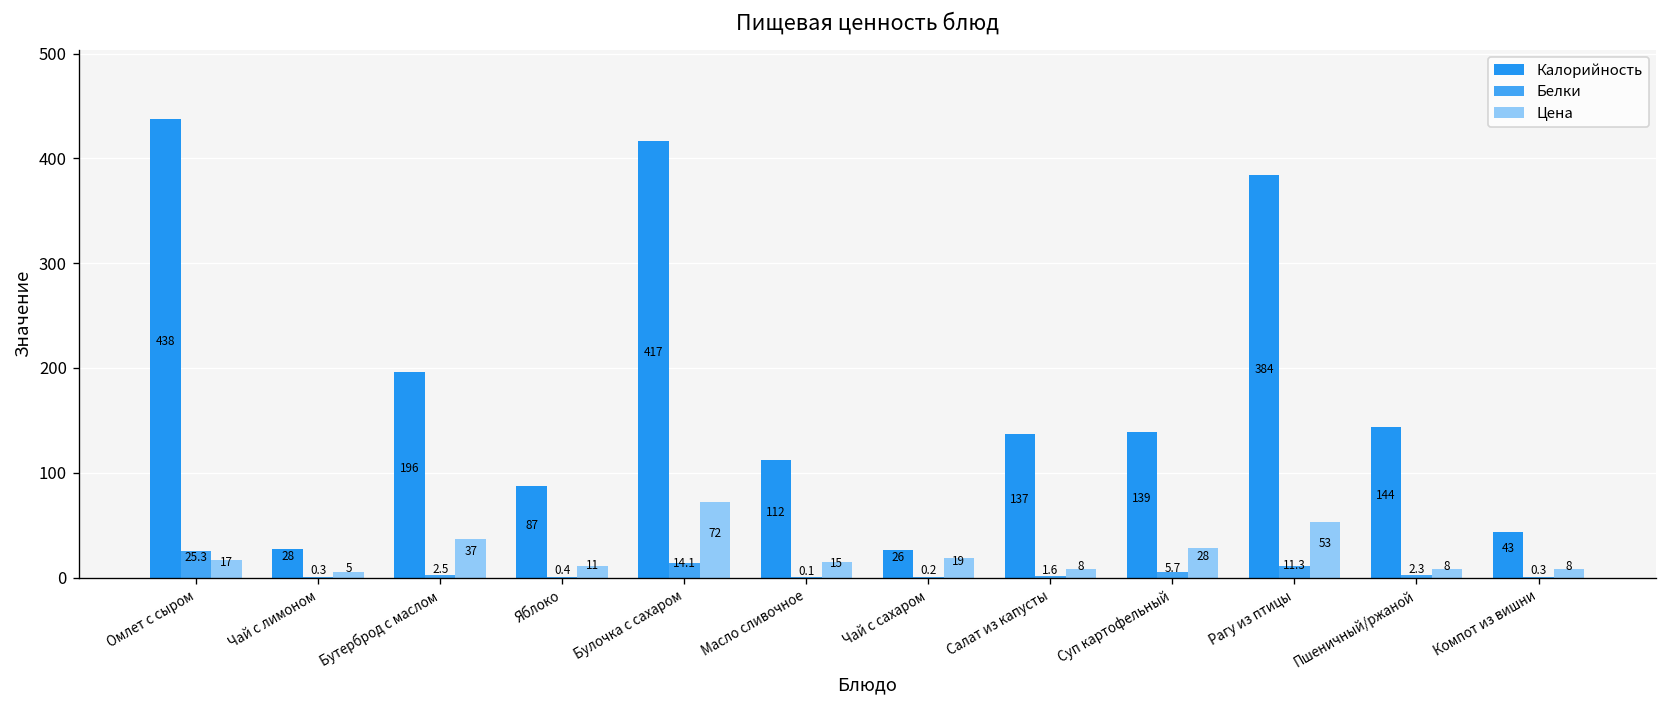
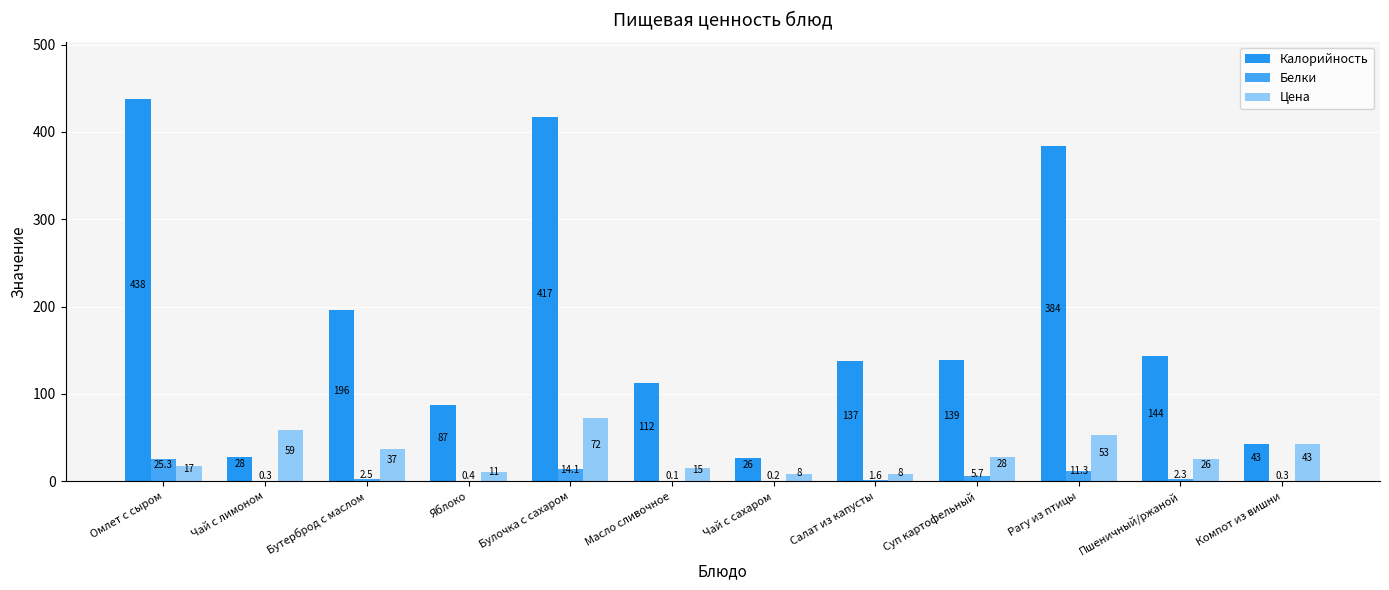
Цена, Чай с лимоном: 5 -> 59
Цена, Чай с сахаром: 19 -> 8
Цена, Пшеничный/ржаной: 8 -> 26
Цена, Компот из вишни: 8 -> 43
